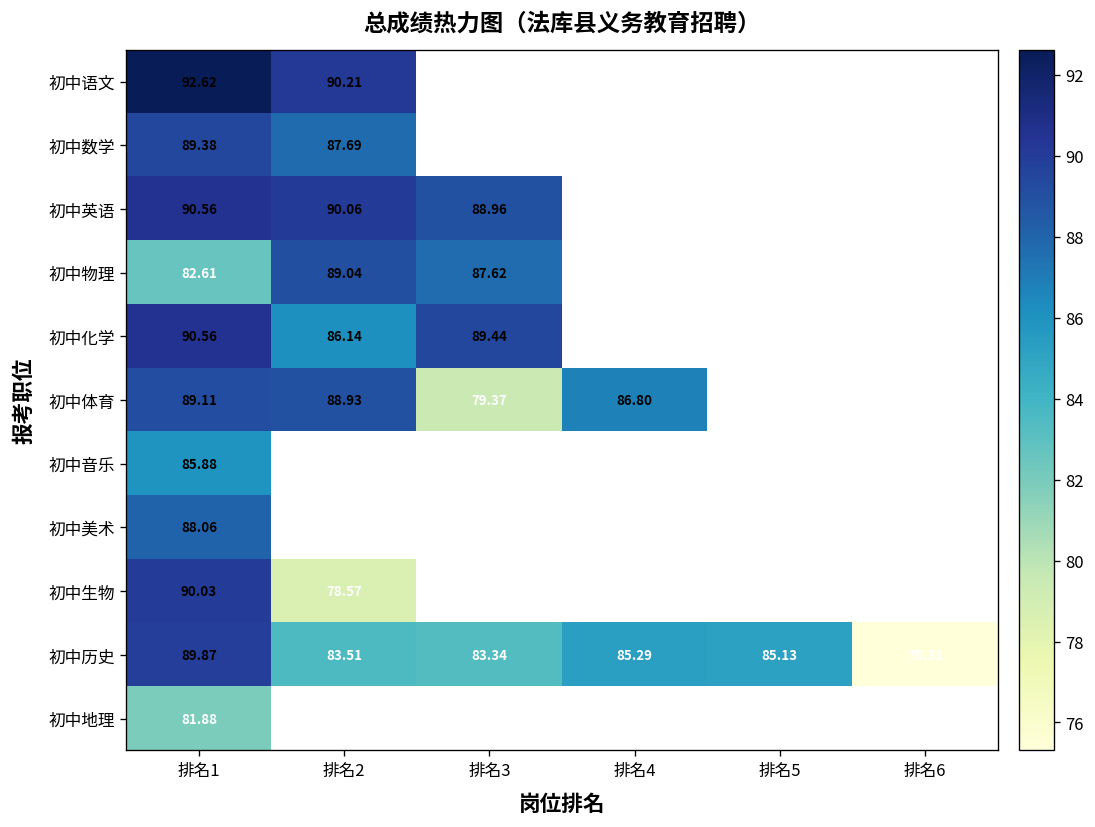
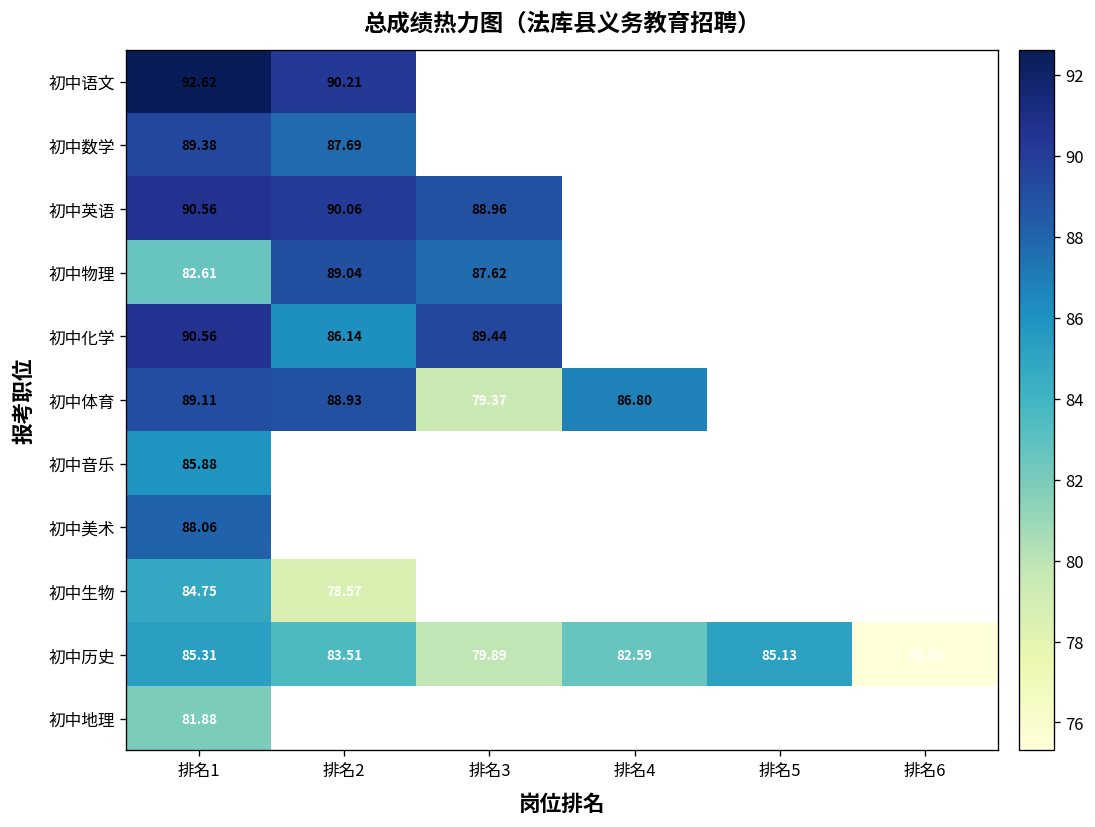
初中生物, 排名1: 90.03 -> 84.75
初中历史, 排名1: 89.87 -> 85.31
初中历史, 排名3: 83.34 -> 79.89
初中历史, 排名4: 85.29 -> 82.59
